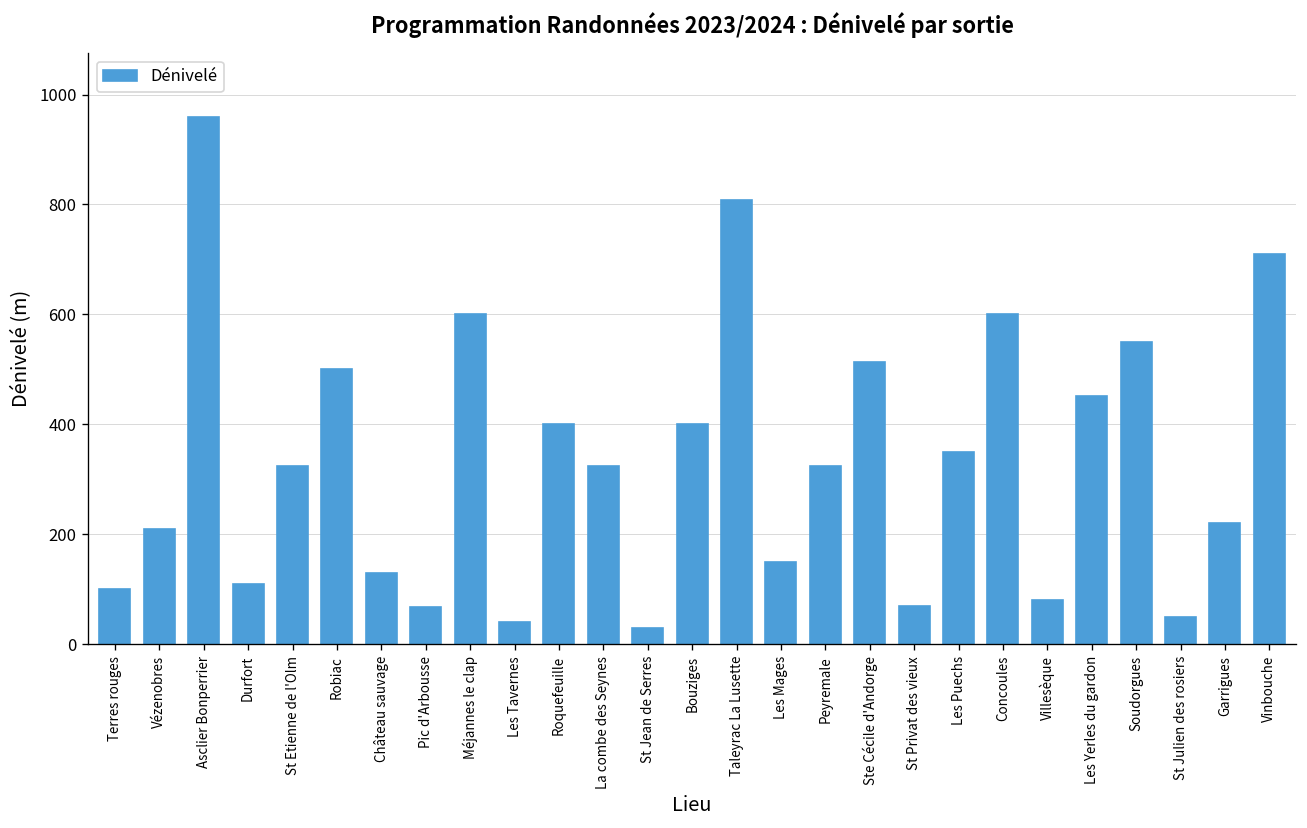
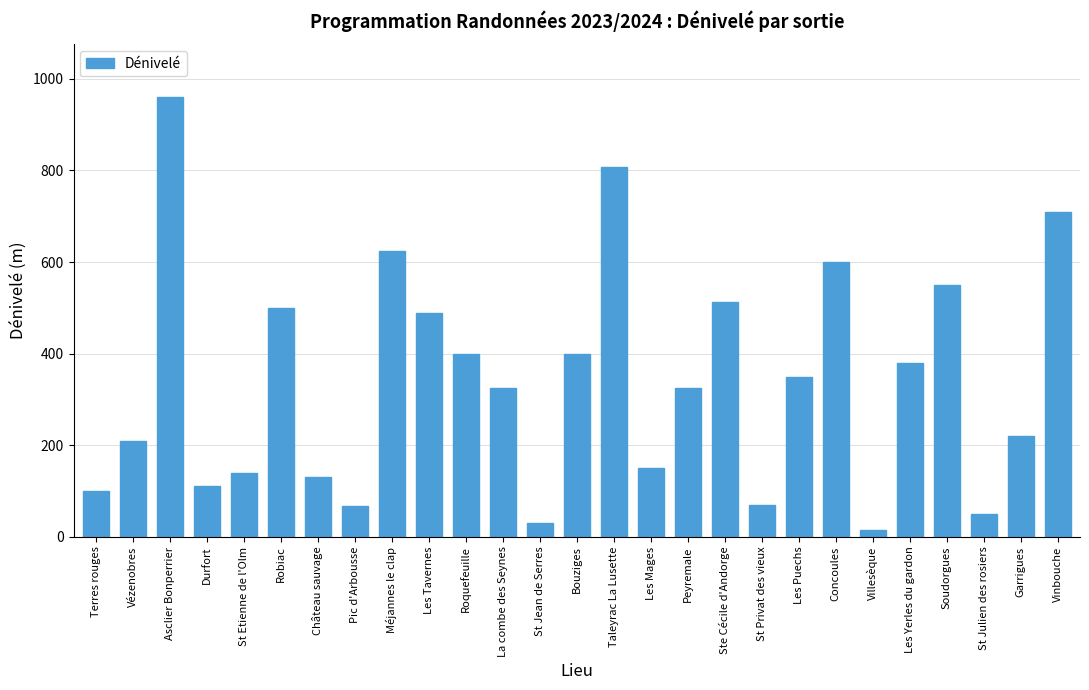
St Etienne de l'Olm: 320 -> 140
Méjannes le clap: 600 -> 630
Les Tavernes: 40 -> 490
Villesèque: 80 -> 20
Les Yerles du gardon: 450 -> 380
